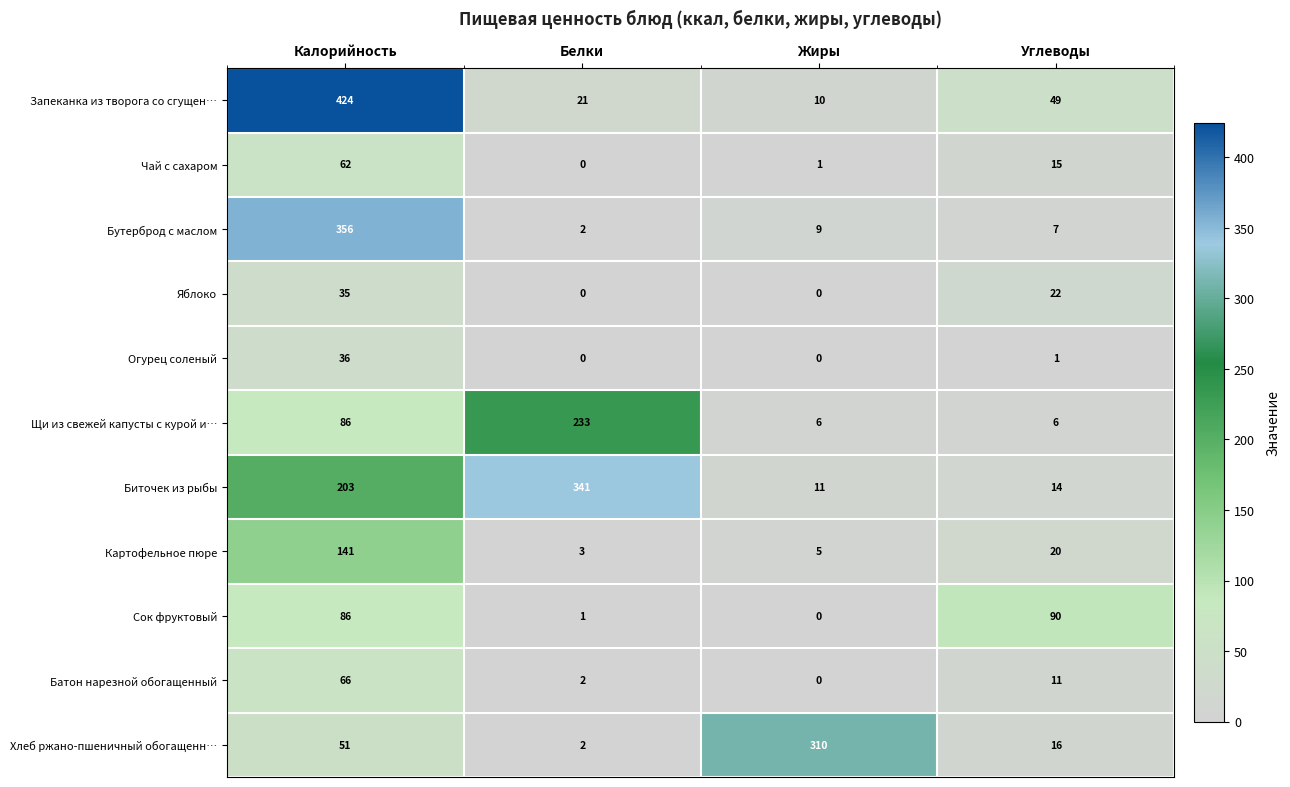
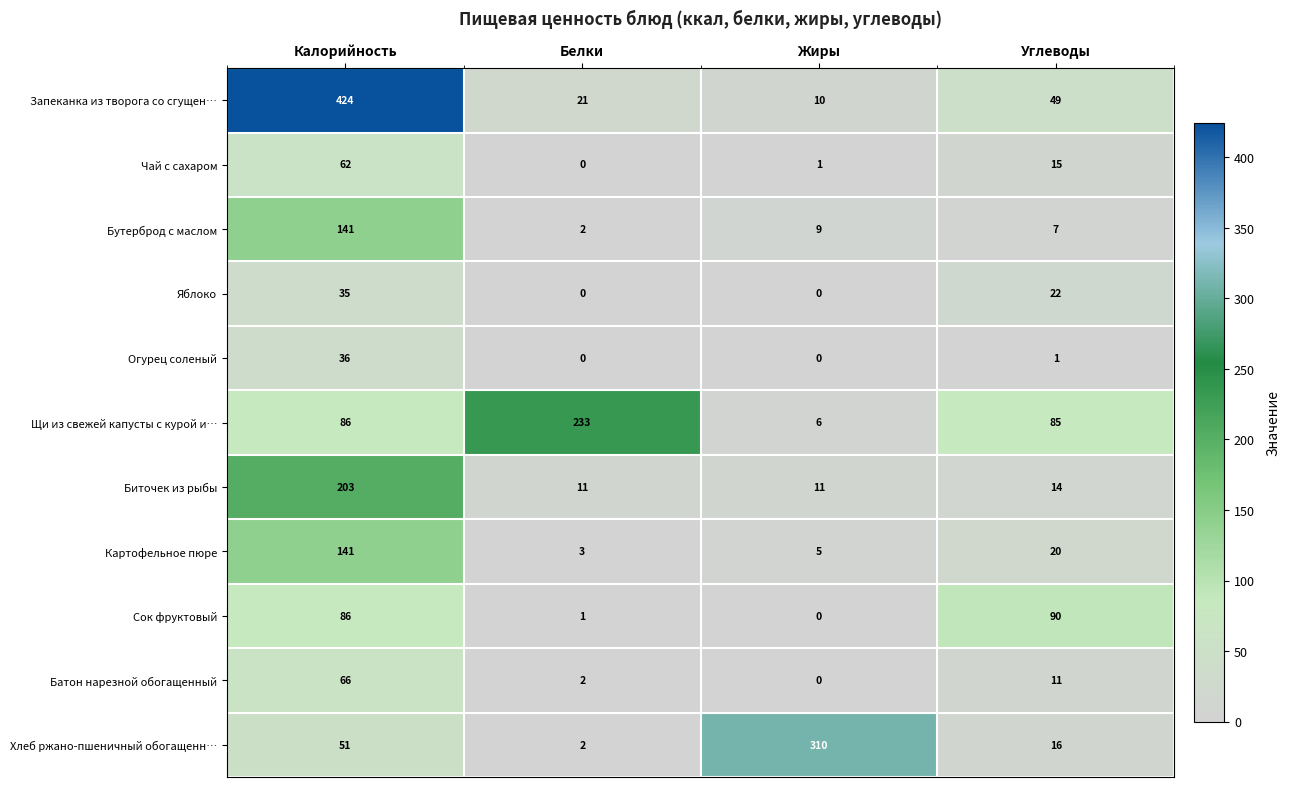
Бутерброд с маслом, Калорийность: 356 -> 141
Щи из свежей капусты с курой и…, Углеводы: 6 -> 85
Биточек из рыбы, Белки: 341 -> 11
